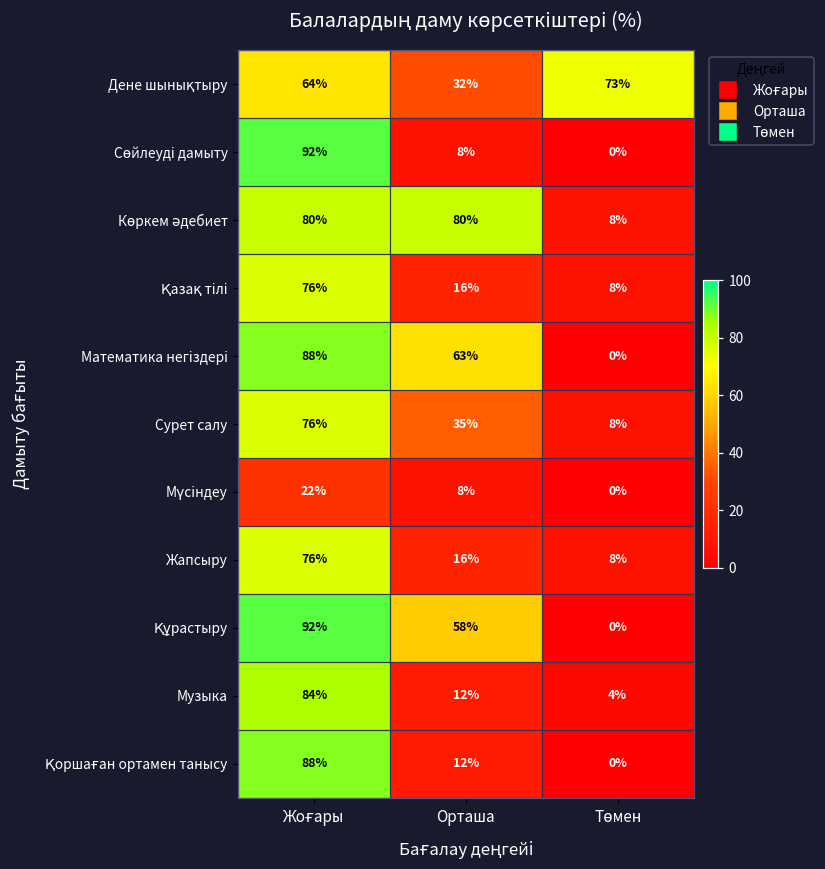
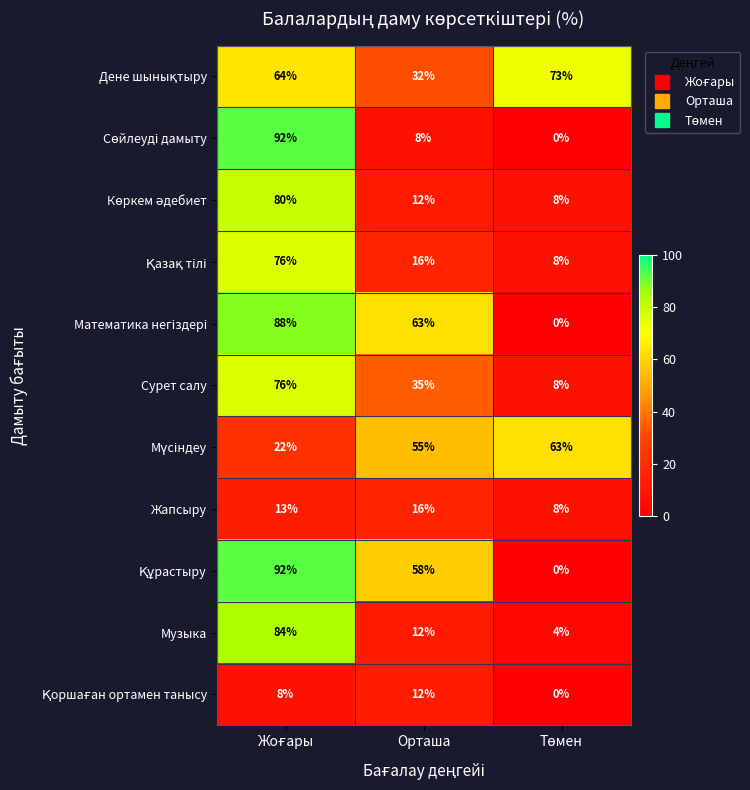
Көркем әдебиет, Орташа: 80% -> 12%
Мүсіндеу, Орташа: 8% -> 55%
Мүсіндеу, Төмен: 0% -> 63%
Жапсыру, Жоғары: 76% -> 13%
Қоршаған ортамен танысу, Жоғары: 88% -> 8%
